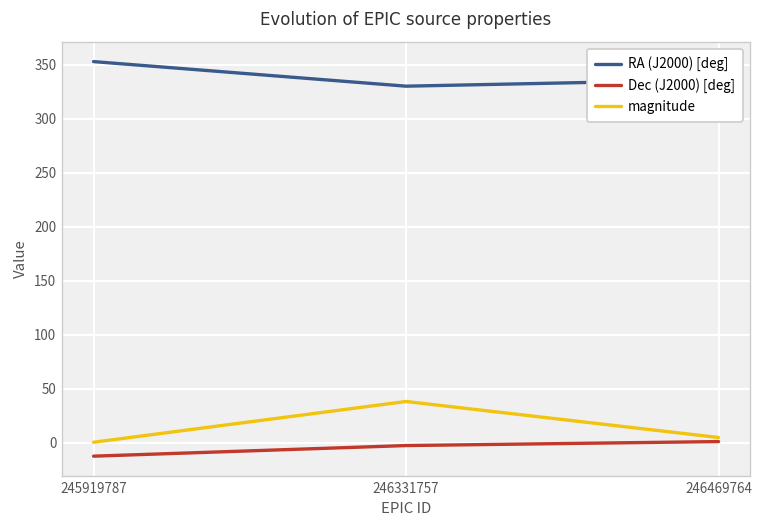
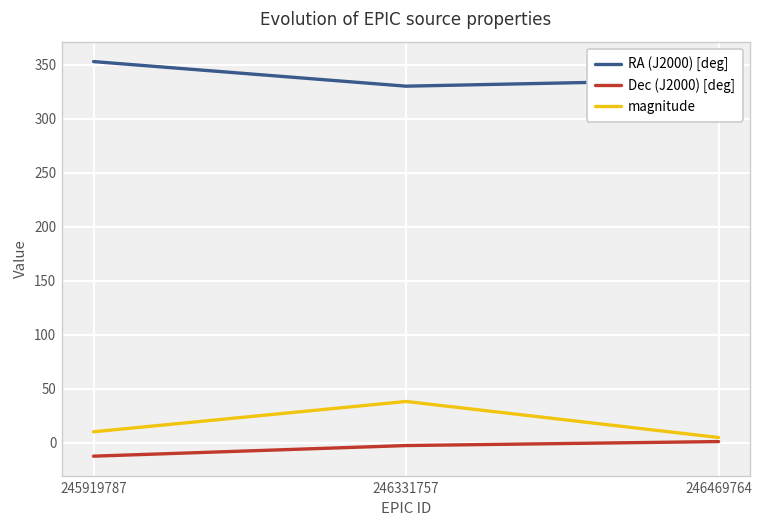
magnitude, 245919787: 0 -> 10
